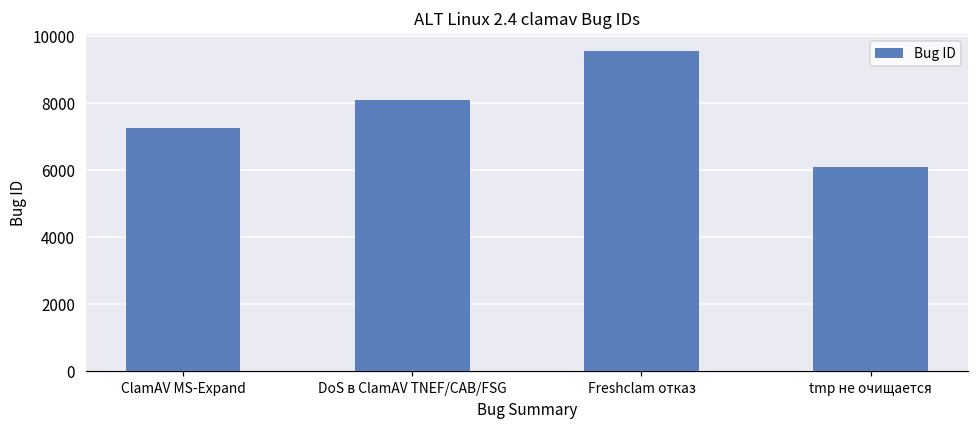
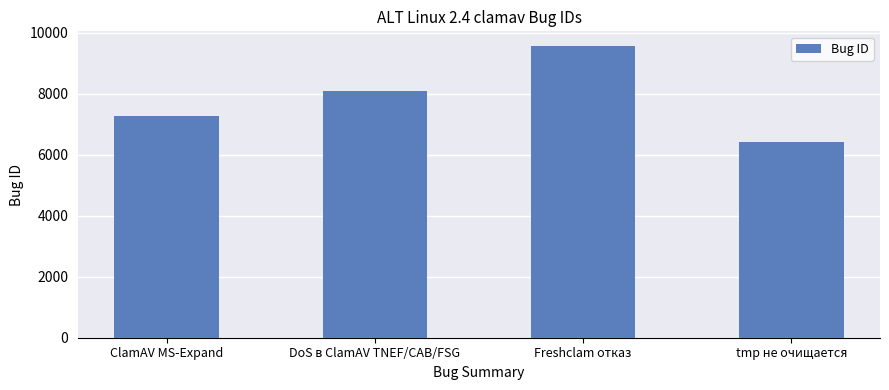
tmp не очищается: 6100 -> 6400
